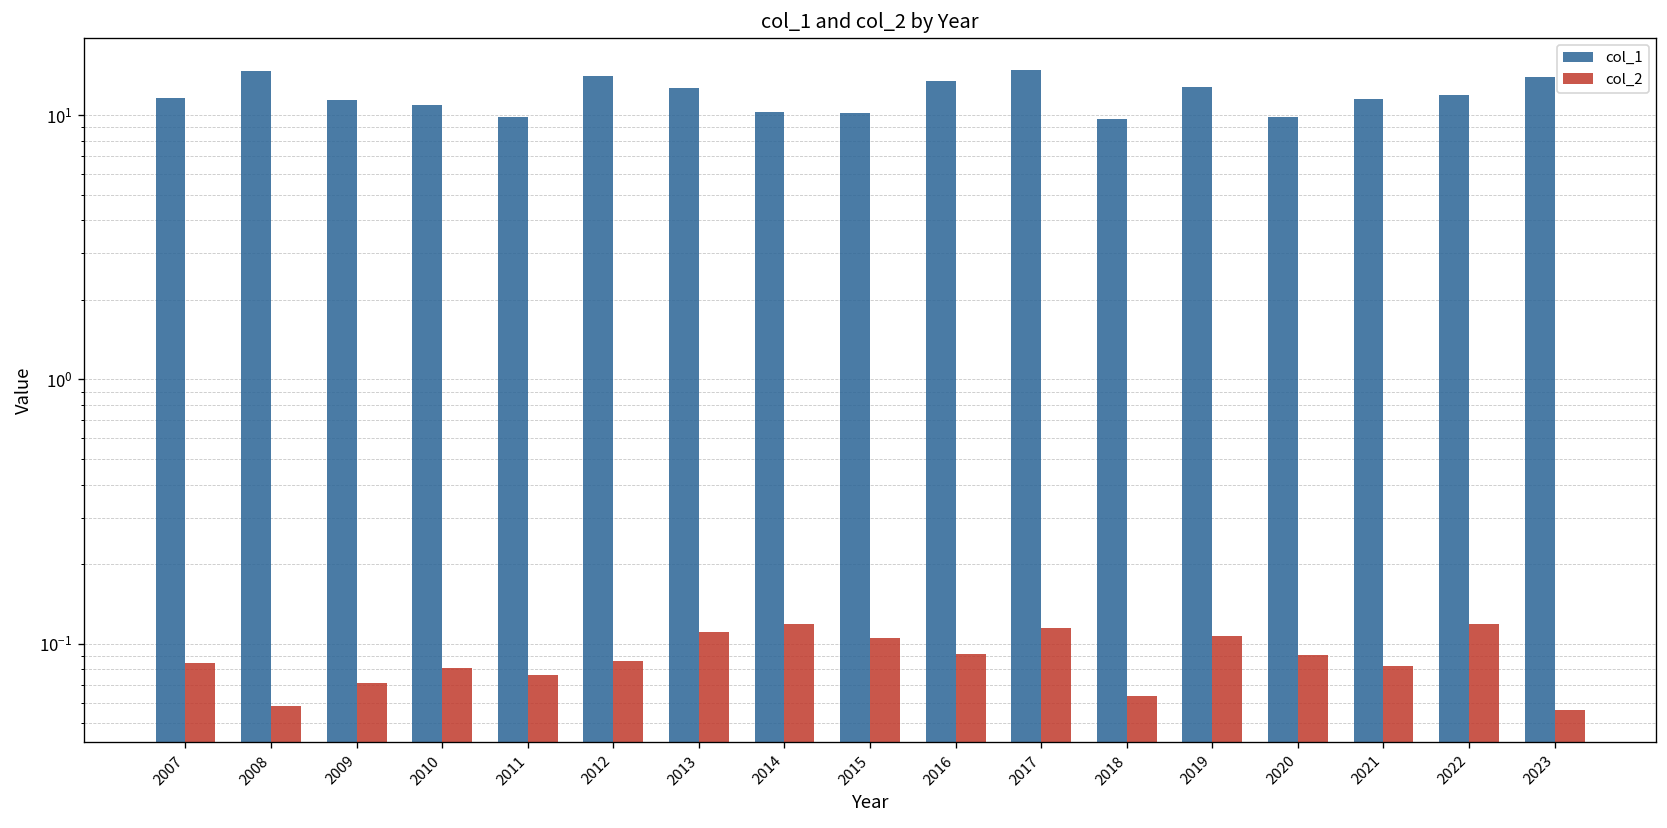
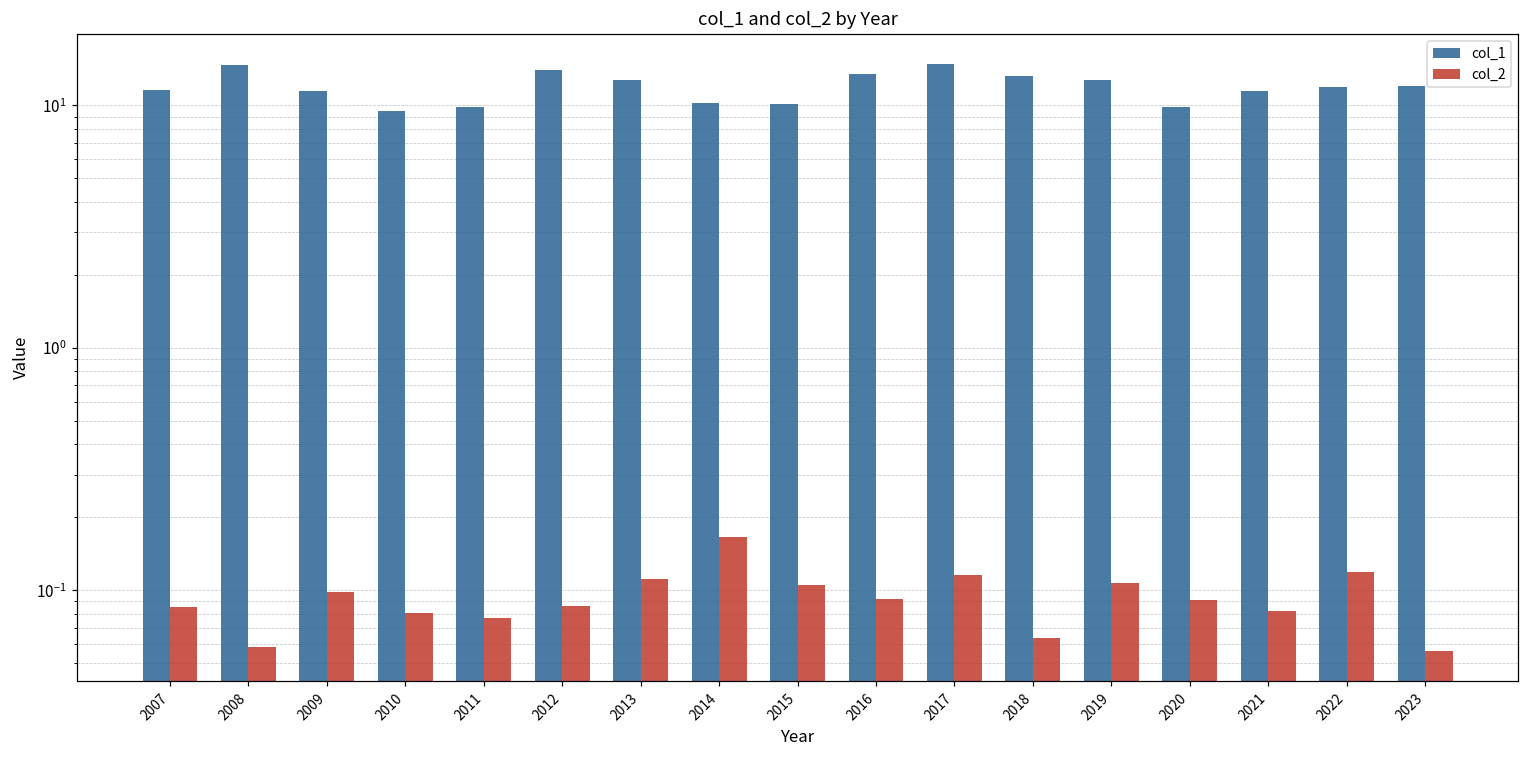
col_2, 2009: 0.071 -> 0.10
col_1, 2010: 11 -> 9.5
col_2, 2014: 0.12 -> 0.17
col_1, 2018: 10 -> 13
col_1, 2023: 14 -> 12
